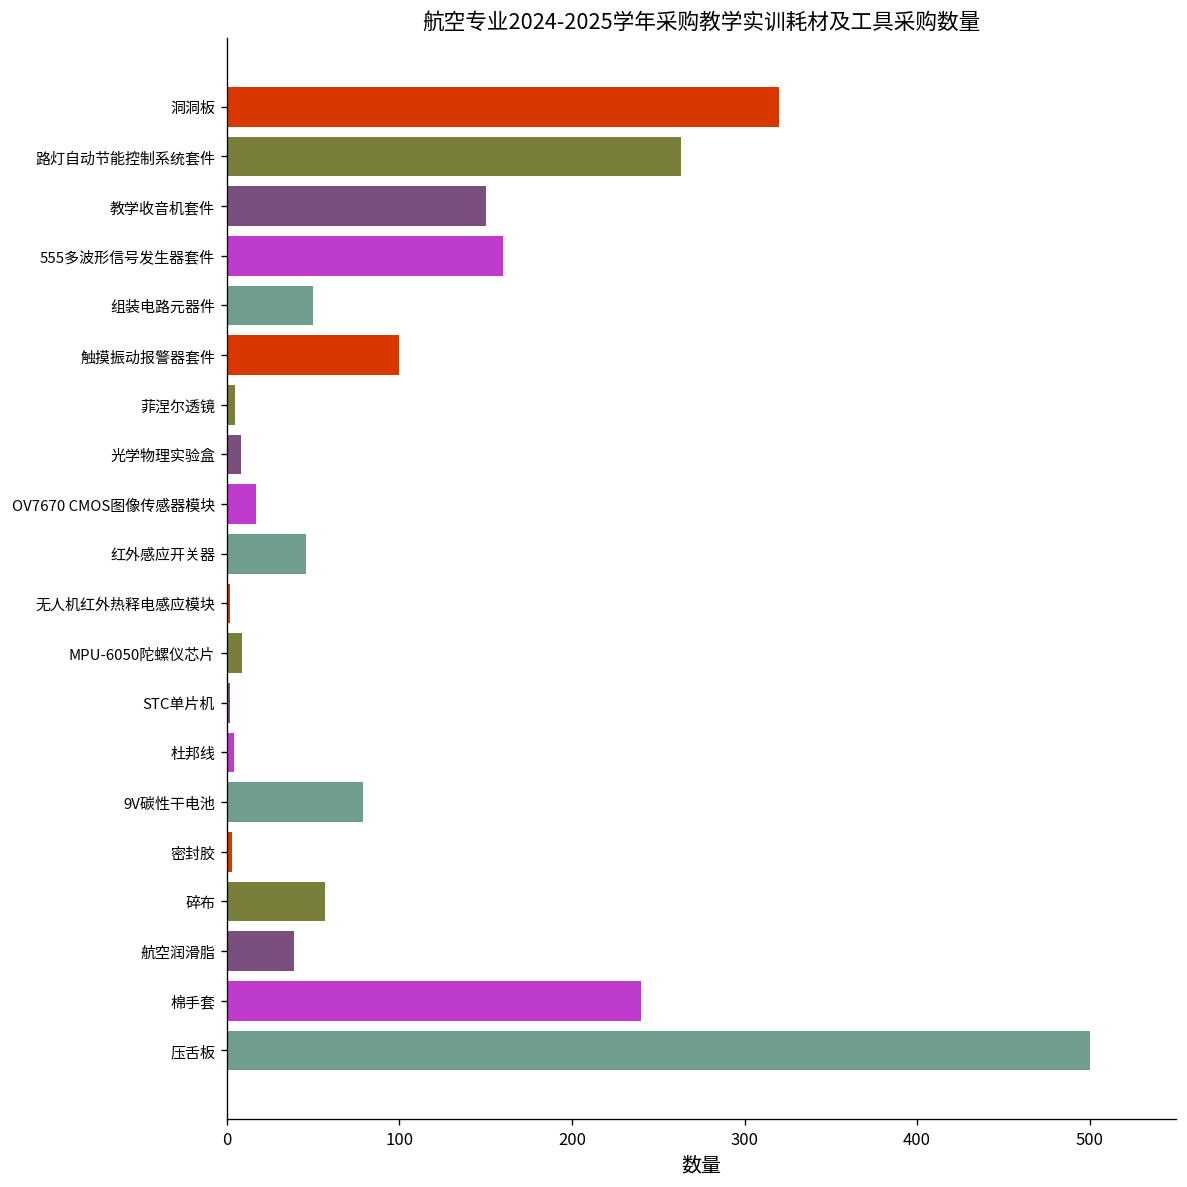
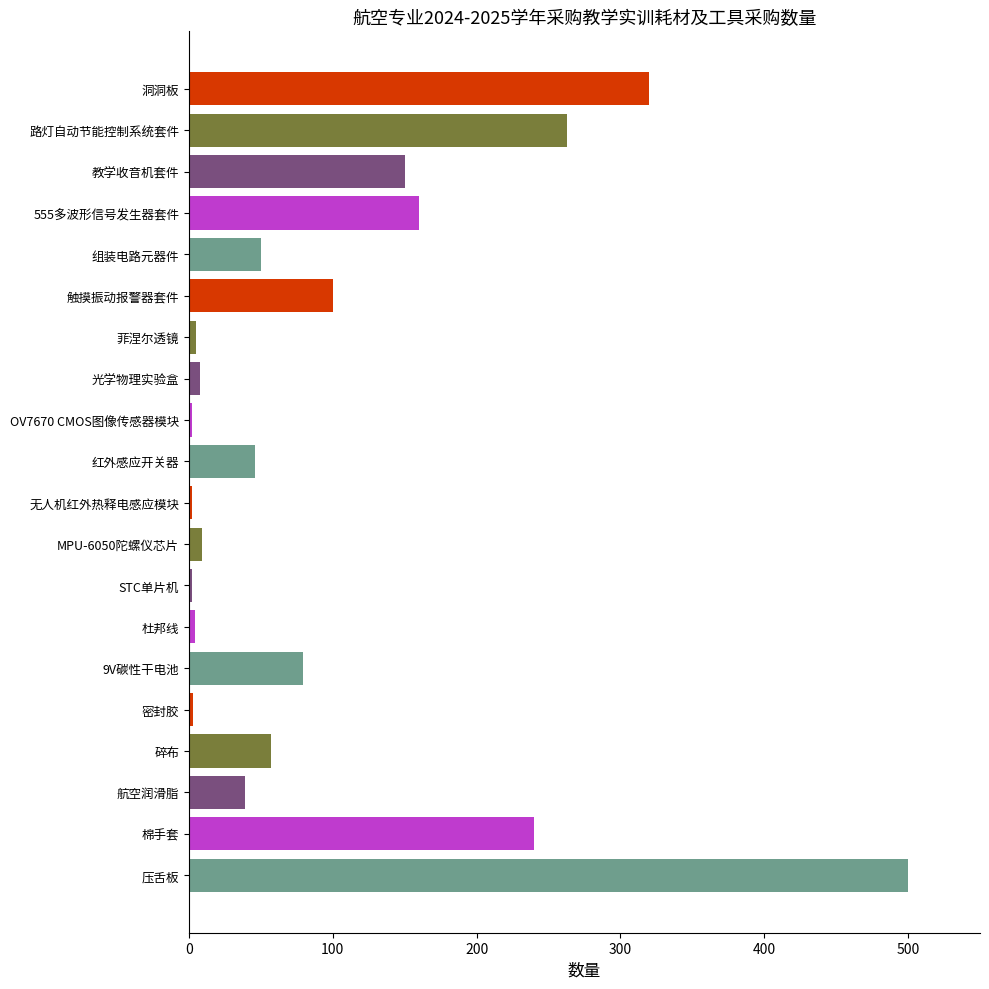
OV7670 CMOS图像传感器模块: 17 -> 2
